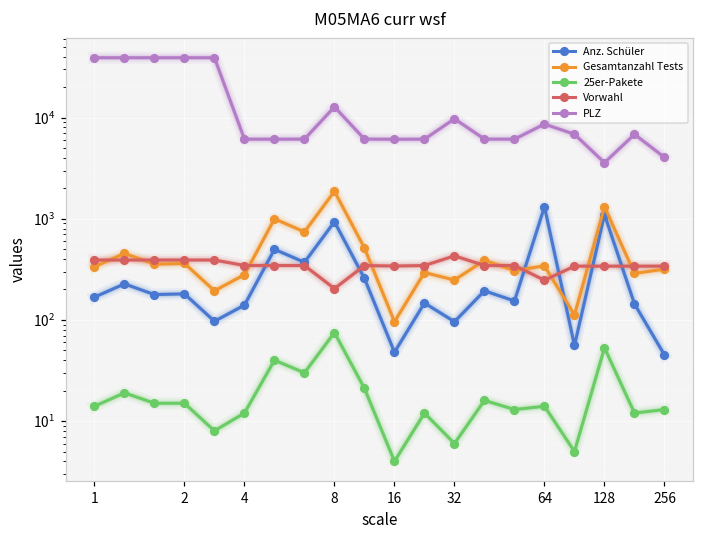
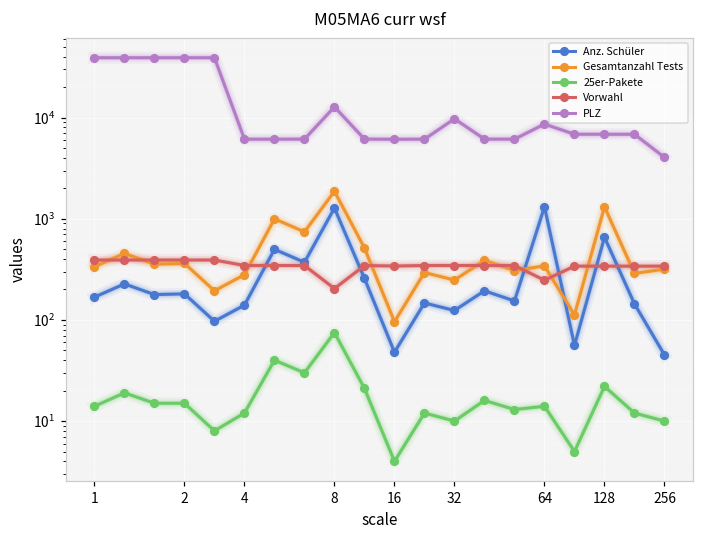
Anz. Schüler, 8: 900 -> 1300
Anz. Schüler, 32: 100 -> 120
25er-Pakete, 32: 6 -> 10
Vorwahl, 32: 400 -> 350
Anz. Schüler, 128: 1100 -> 700
25er-Pakete, 128: 50 -> 22
PLZ, 128: 3600 -> 7000
25er-Pakete, 256: 13 -> 10
